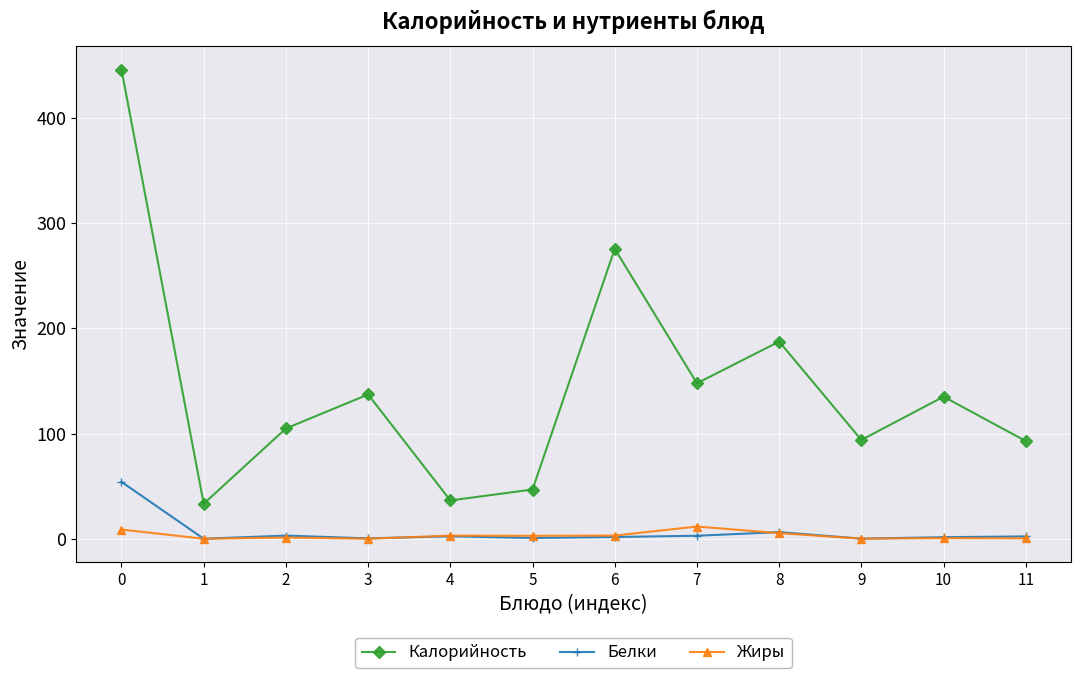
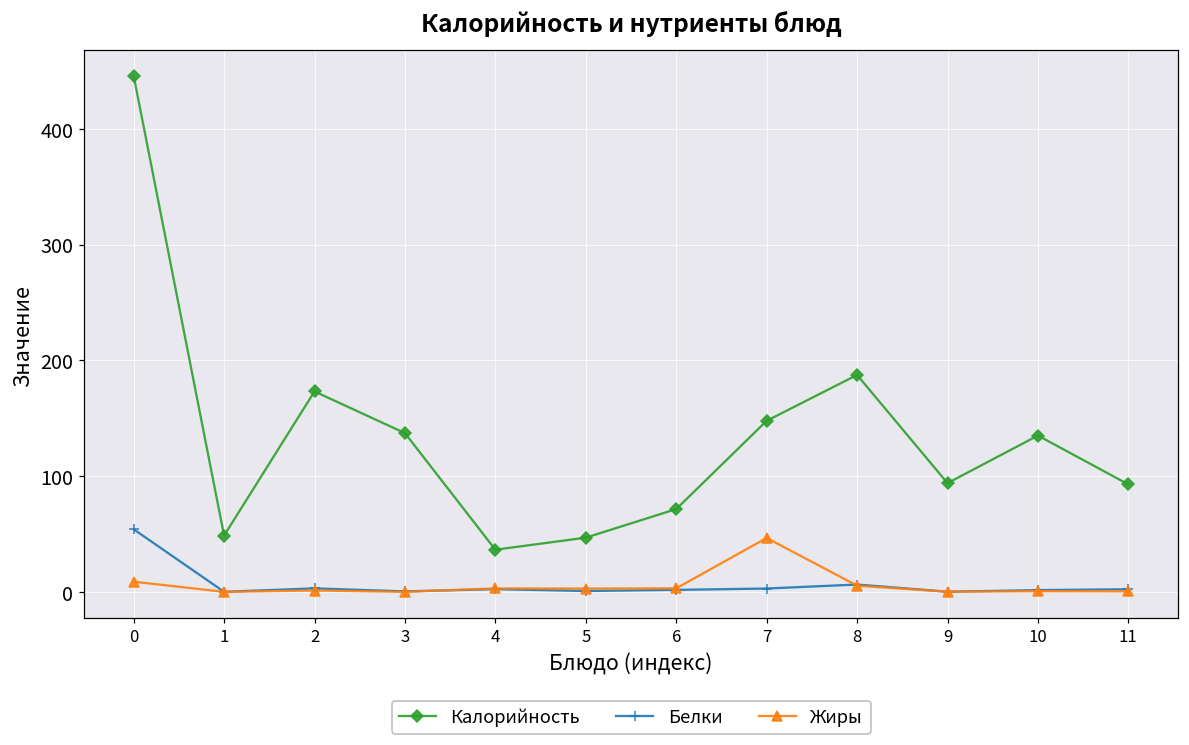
Калорийность, 1: 33 -> 49
Калорийность, 2: 105 -> 173
Калорийность, 6: 276 -> 71
Жиры, 7: 12 -> 47
